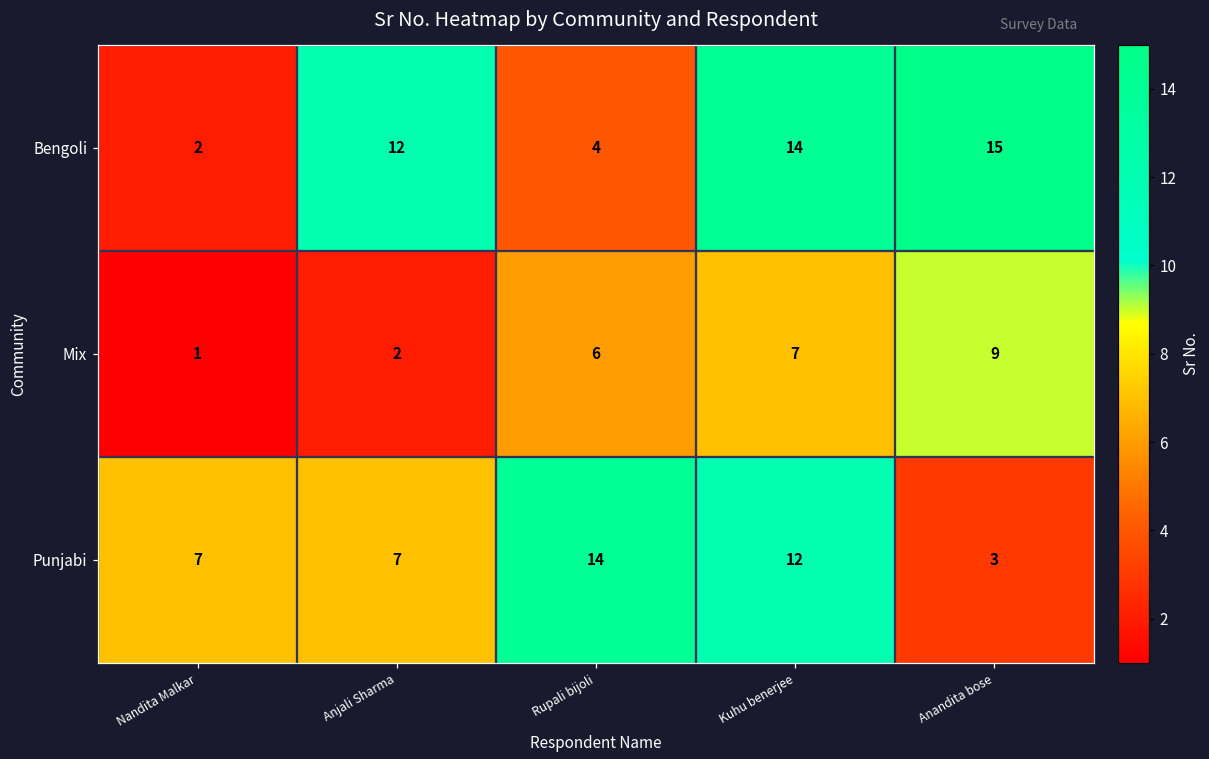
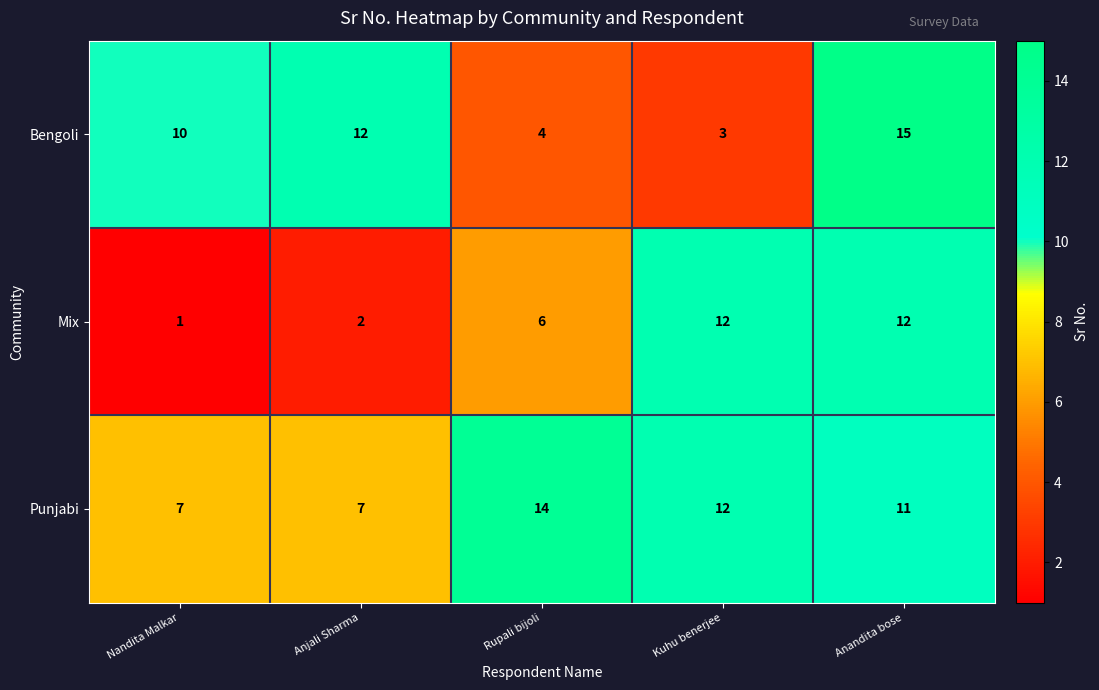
Bengoli, Nandita Malkar: 2 -> 10
Bengoli, Kuhu benerjee: 14 -> 3
Mix, Kuhu benerjee: 7 -> 12
Mix, Anandita bose: 9 -> 12
Punjabi, Anandita bose: 3 -> 11
